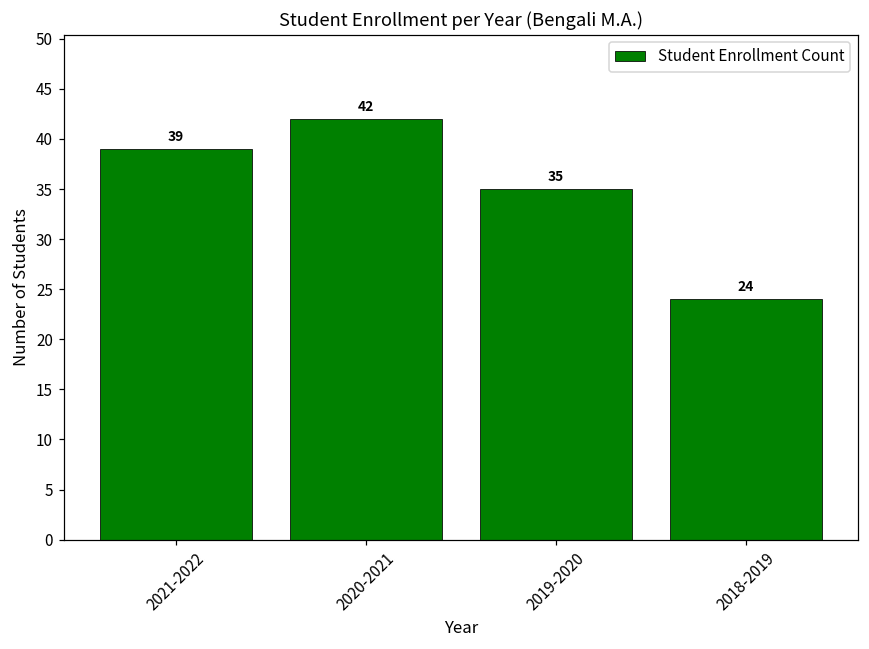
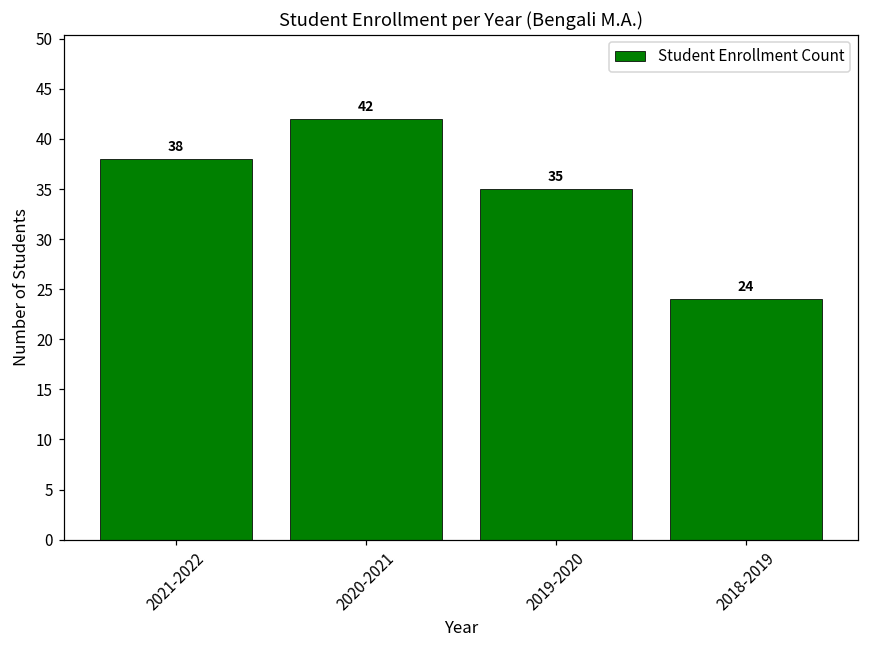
2021-2022: 39 -> 38
